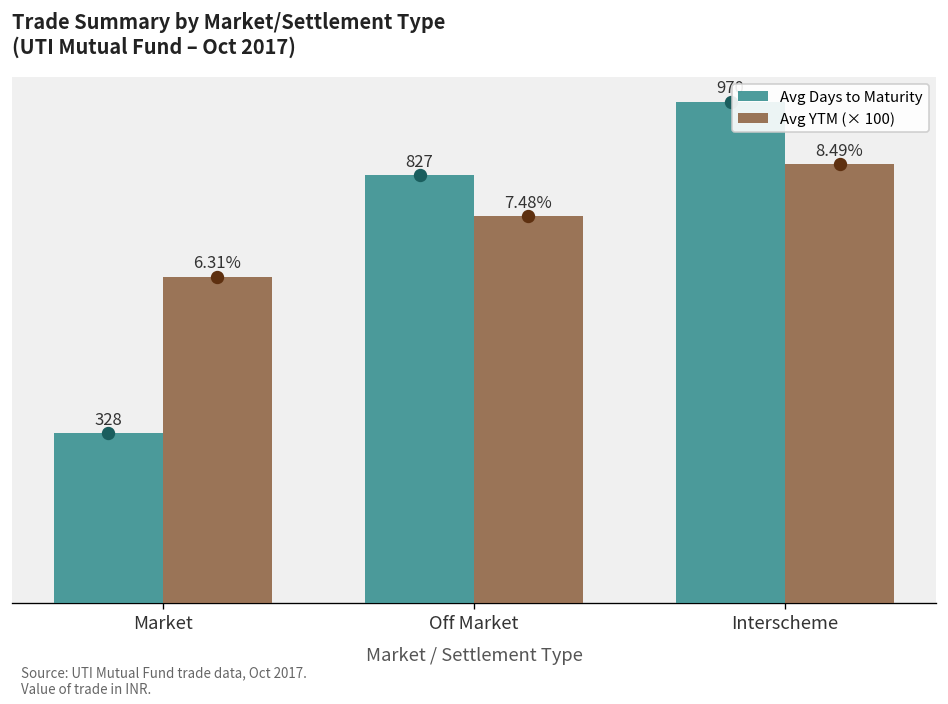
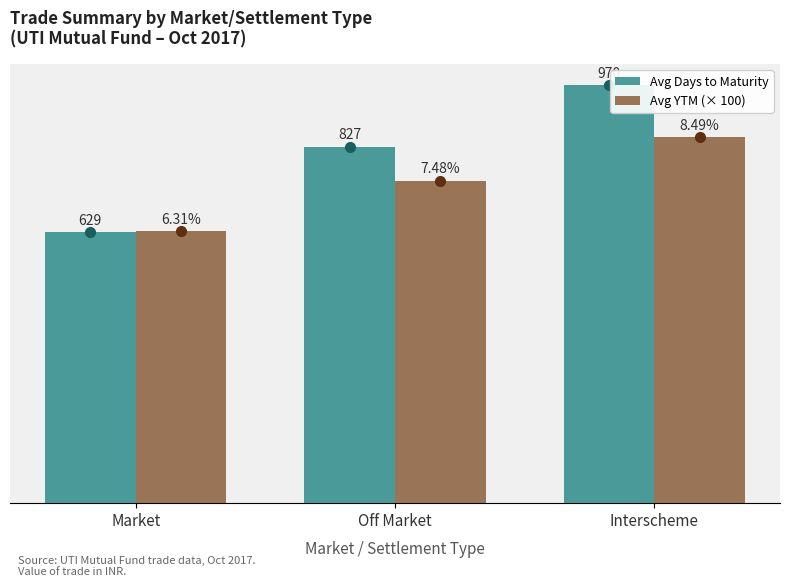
Avg Days to Maturity, Market: 328 -> 629
